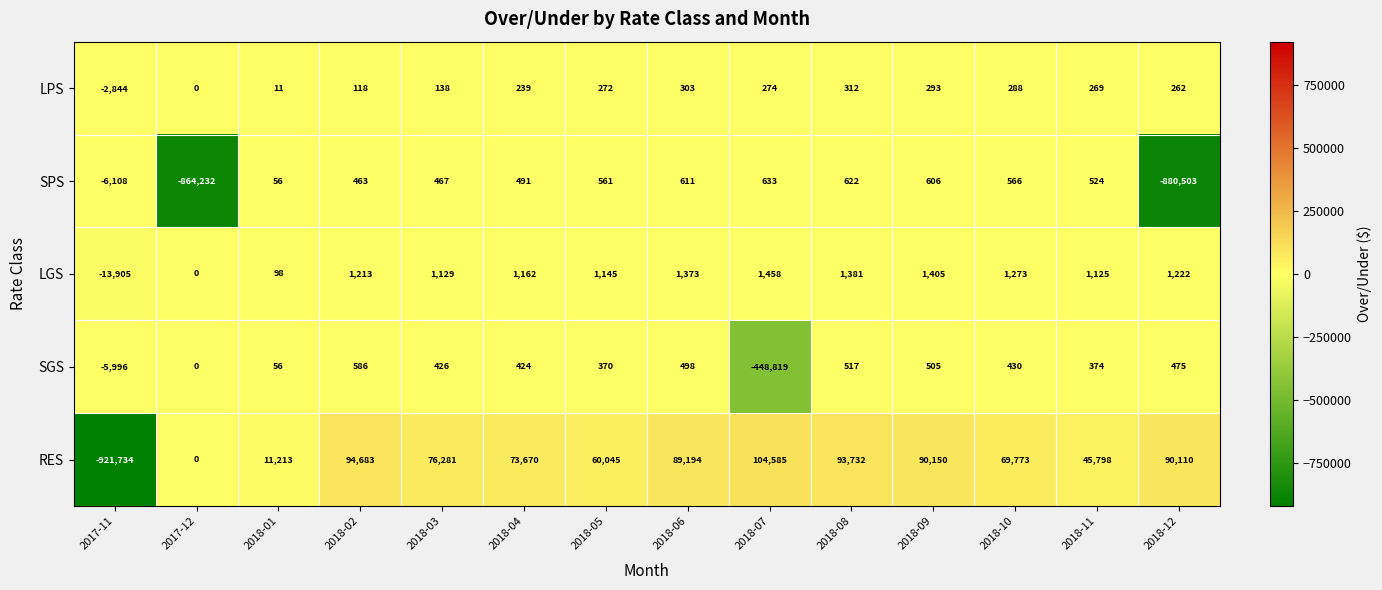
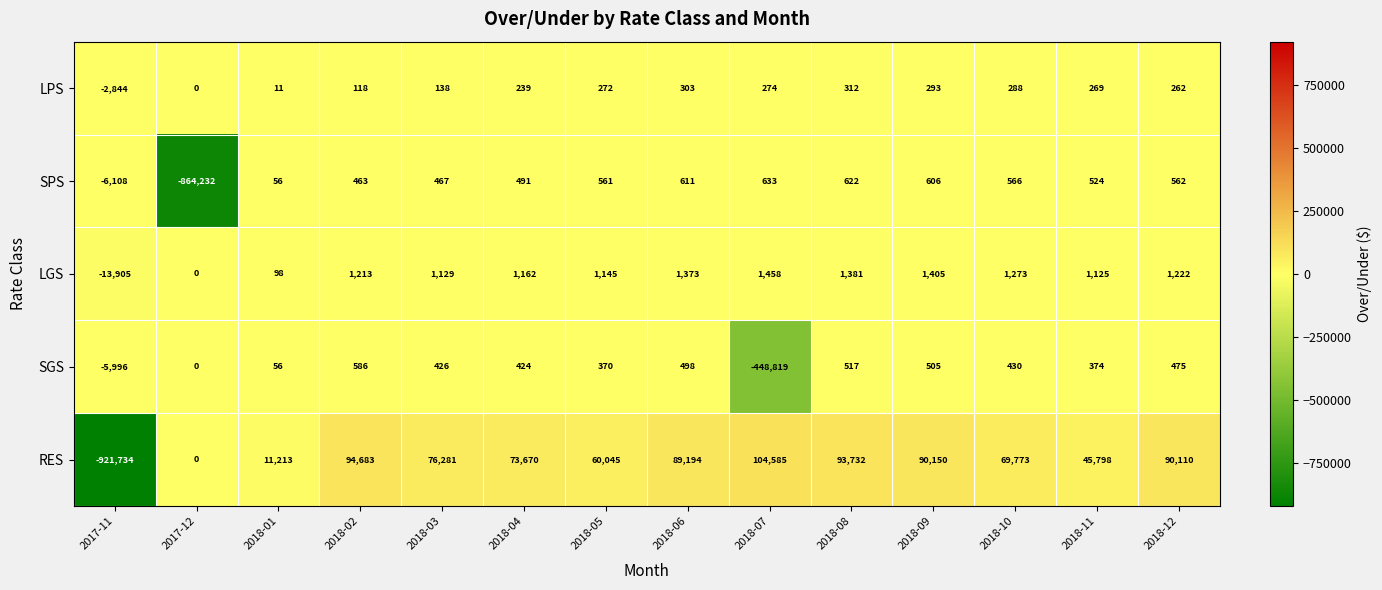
SPS, 2018-12: -880,503 -> 562
